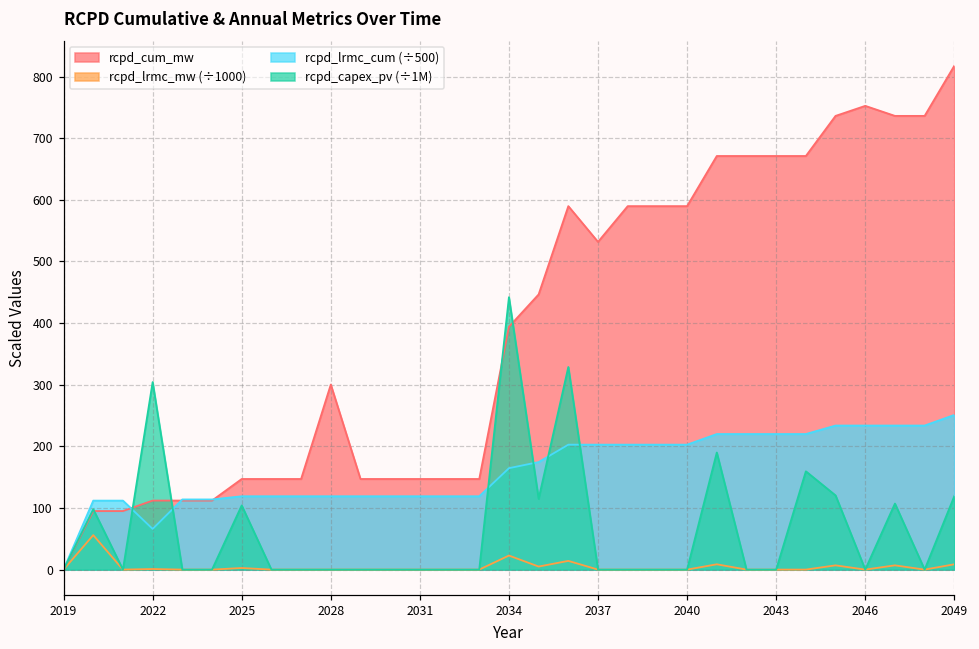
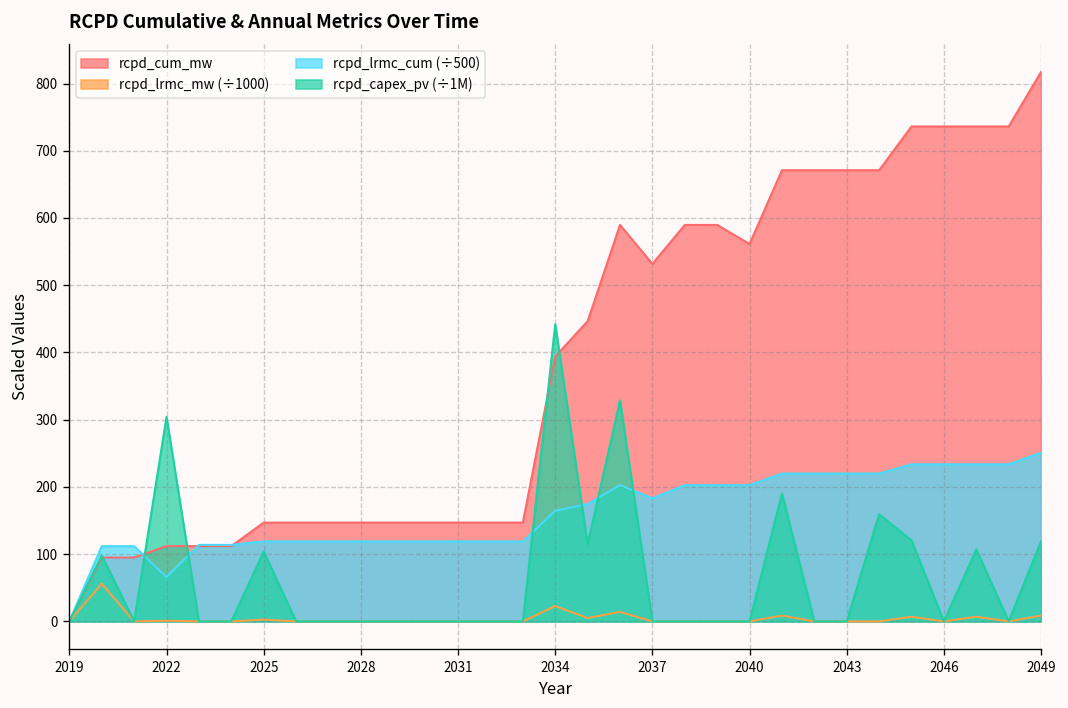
rcpd_cum_mw, 2028: 300 -> 150
rcpd_lrmc_cum (÷500), 2037: 200 -> 180
rcpd_cum_mw, 2040: 590 -> 560
rcpd_cum_mw, 2046: 750 -> 740
